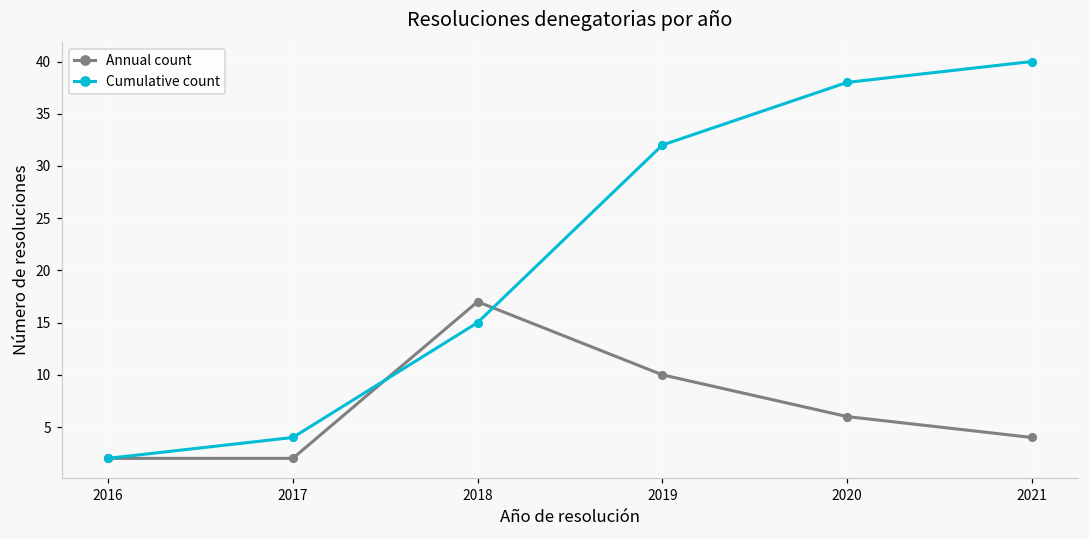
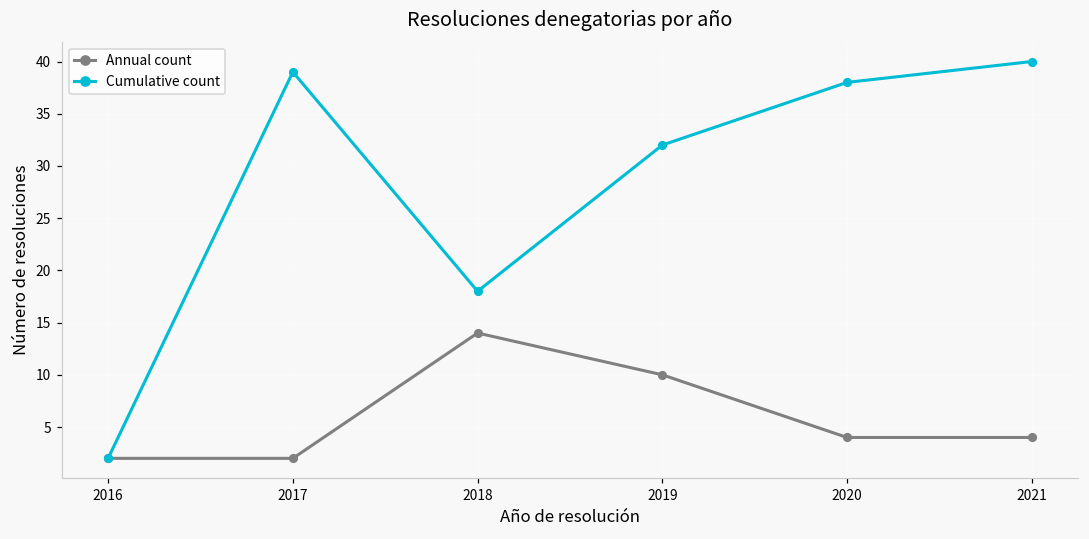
Cumulative count, 2017: 4 -> 39
Annual count, 2018: 17 -> 14
Cumulative count, 2018: 15 -> 18
Annual count, 2020: 6 -> 4
